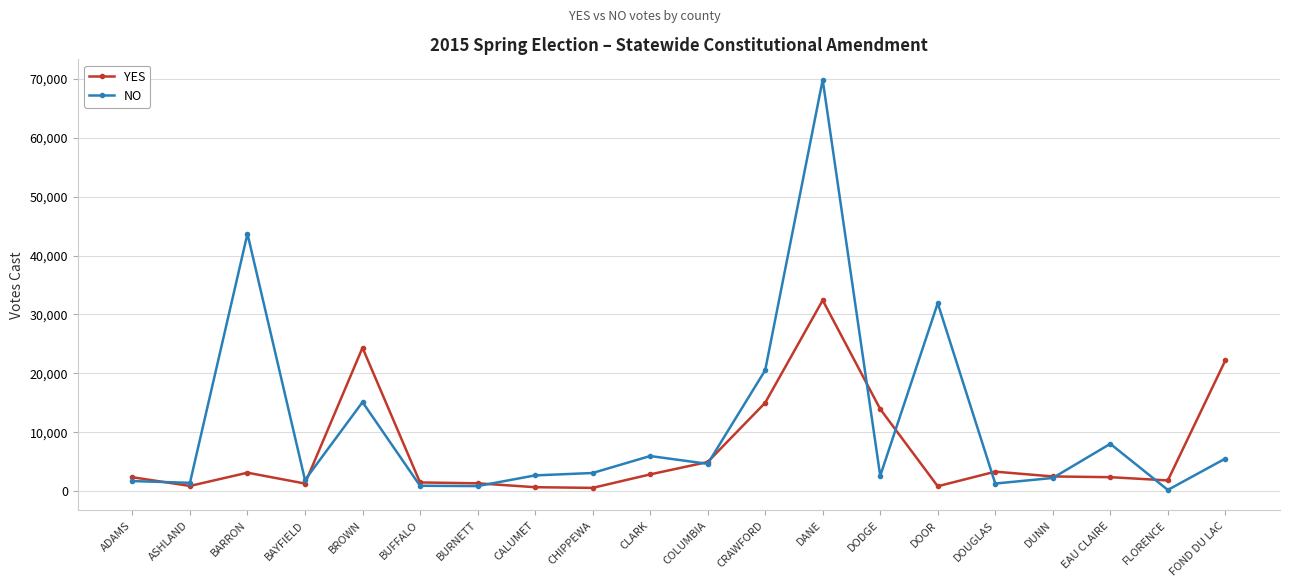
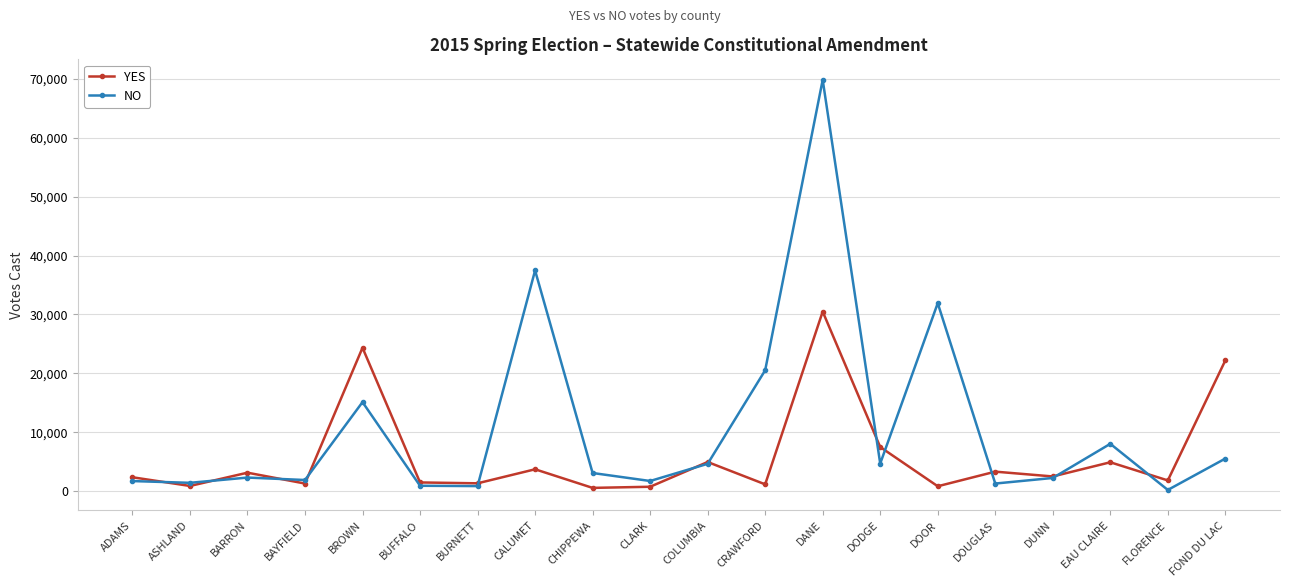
NO, BARRON: 44,000 -> 2,000
YES, CALUMET: 1,000 -> 4,000
NO, CALUMET: 3,000 -> 37,000
YES, CLARK: 3,000 -> 1,000
NO, CLARK: 6,000 -> 2,000
YES, CRAWFORD: 15,000 -> 1,000
YES, DANE: 32,000 -> 30,000
YES, DODGE: 14,000 -> 8,000
NO, DODGE: 3,000 -> 5,000
YES, EAU CLAIRE: 2,000 -> 5,000
